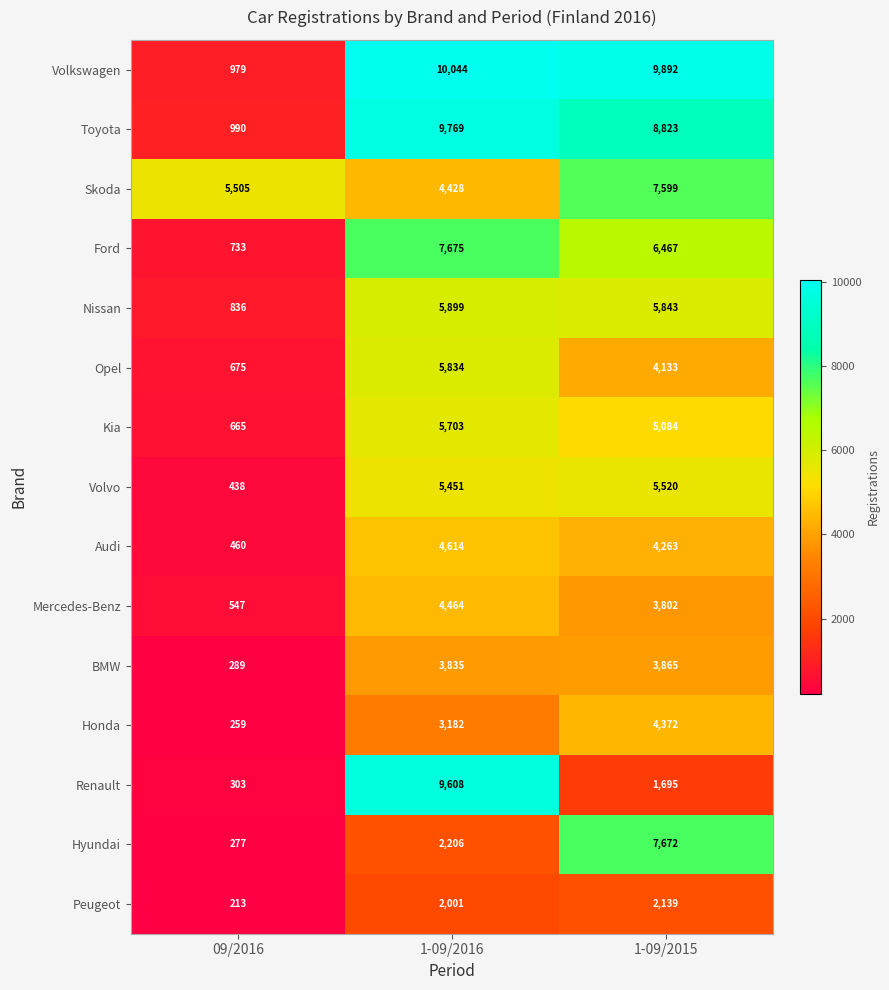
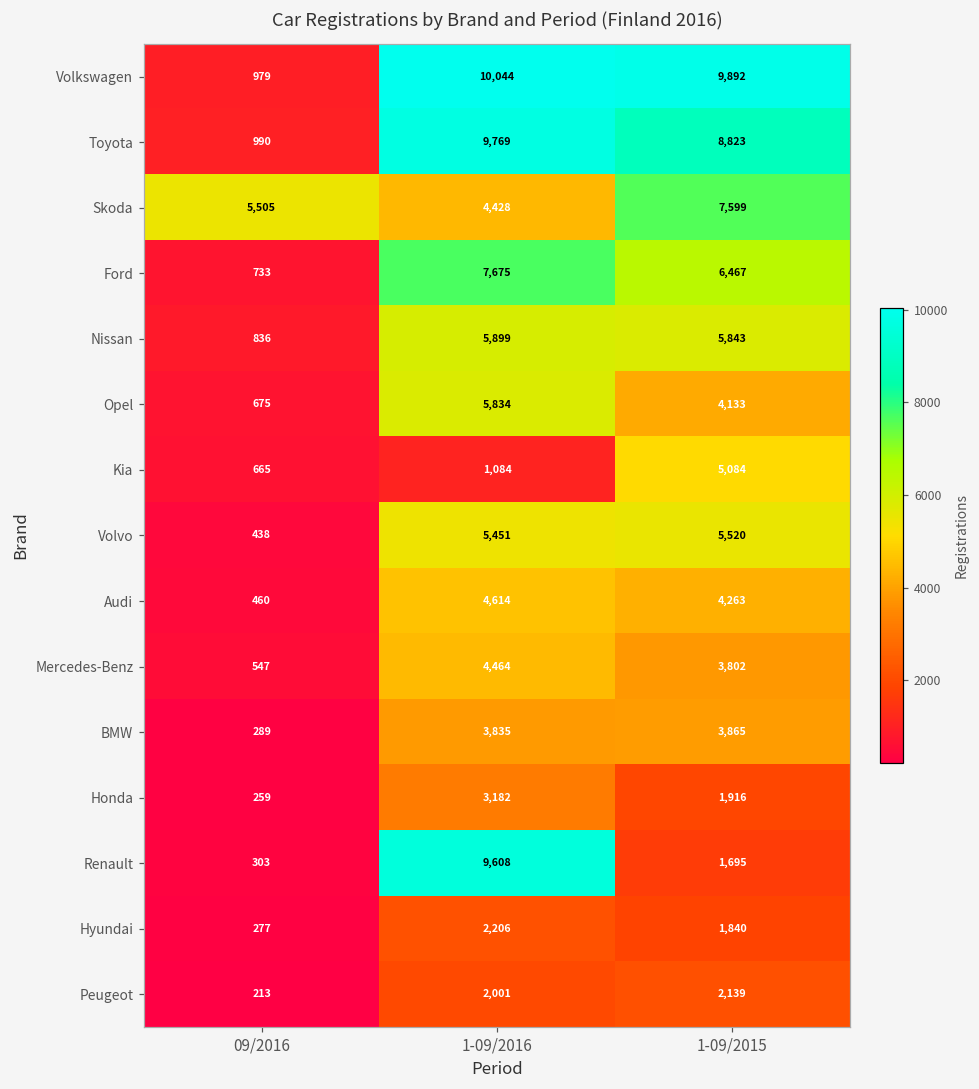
Kia, 1-09/2016: 5,703 -> 1,084
Honda, 1-09/2015: 4,372 -> 1,916
Hyundai, 1-09/2015: 7,672 -> 1,840
